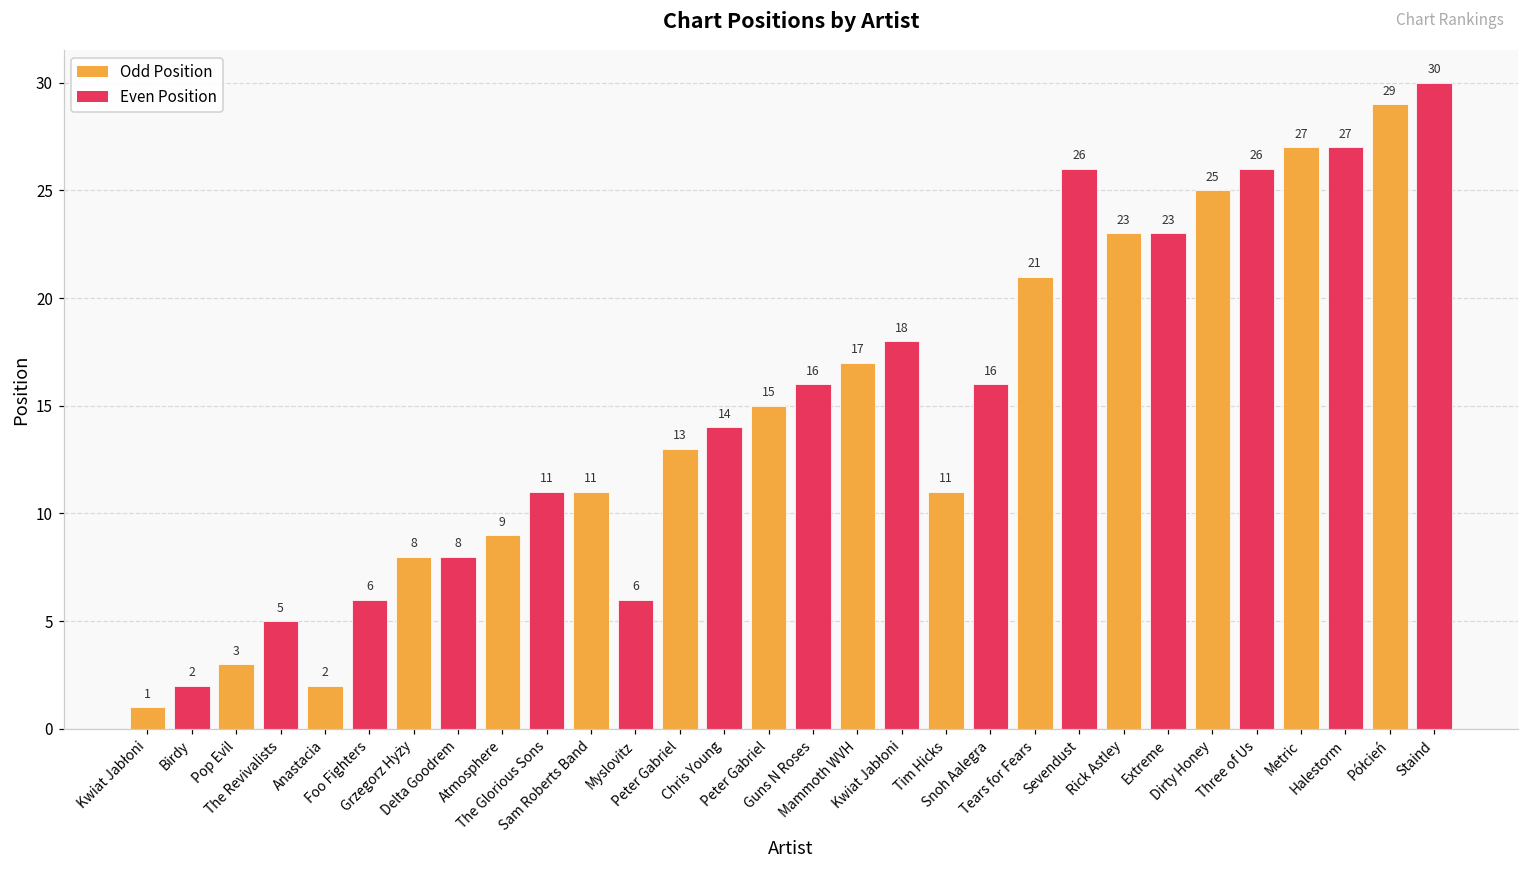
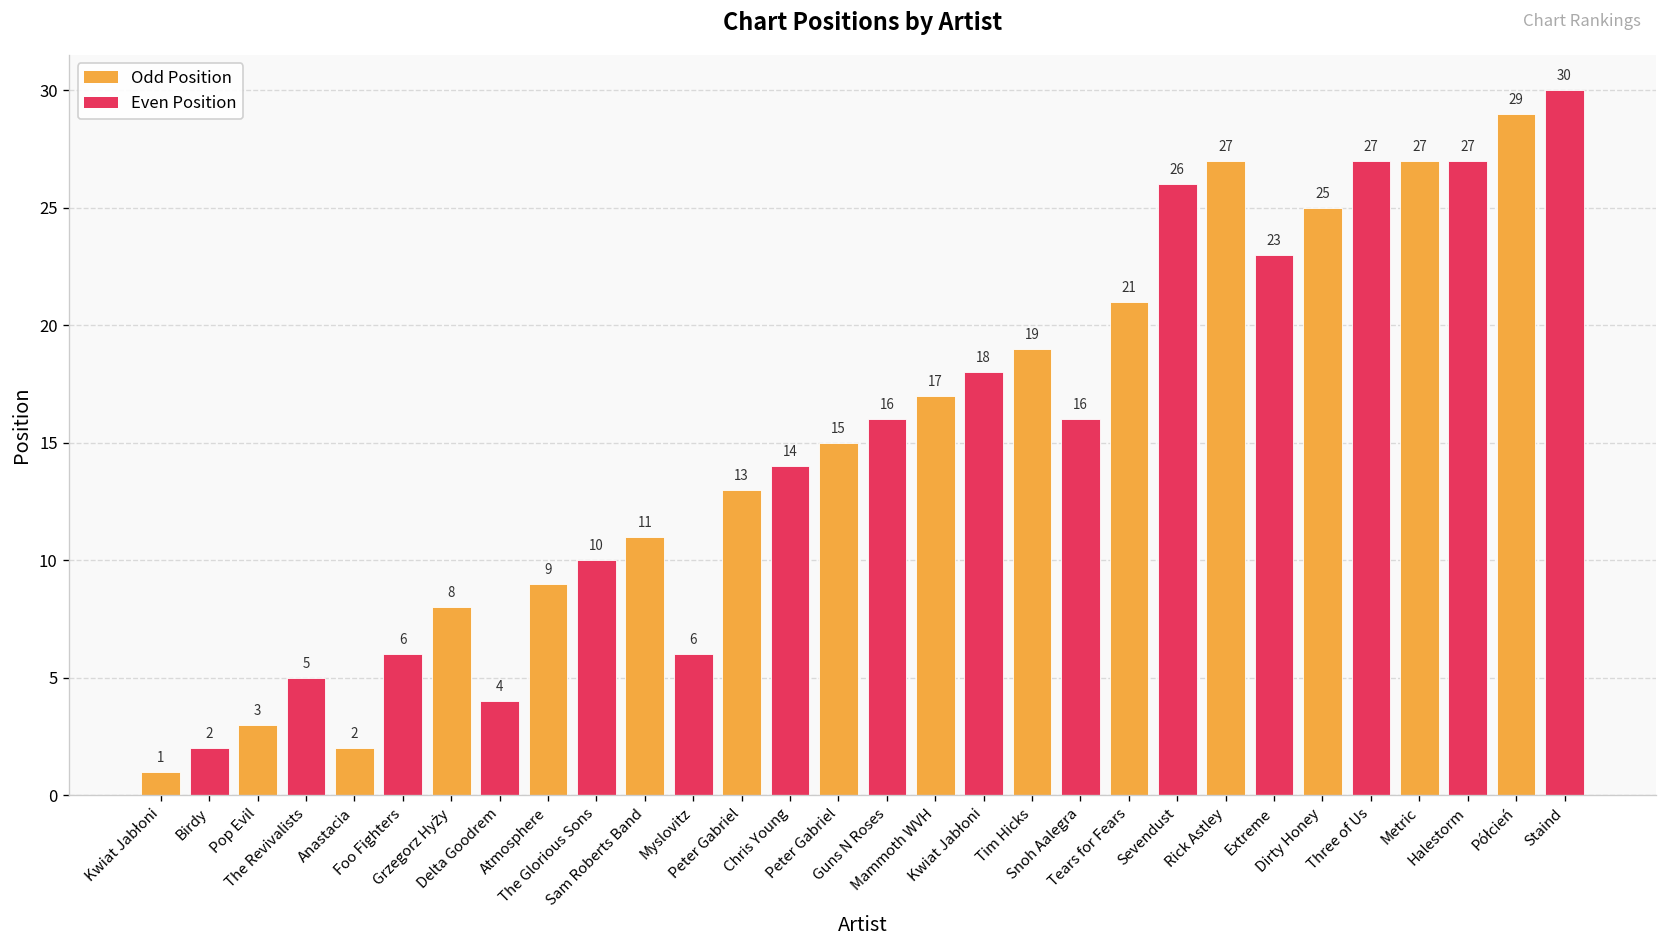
Delta Goodrem: 8 -> 4
The Glorious Sons: 11 -> 10
Tim Hicks: 11 -> 19
Rick Astley: 23 -> 27
Three of Us: 26 -> 27
